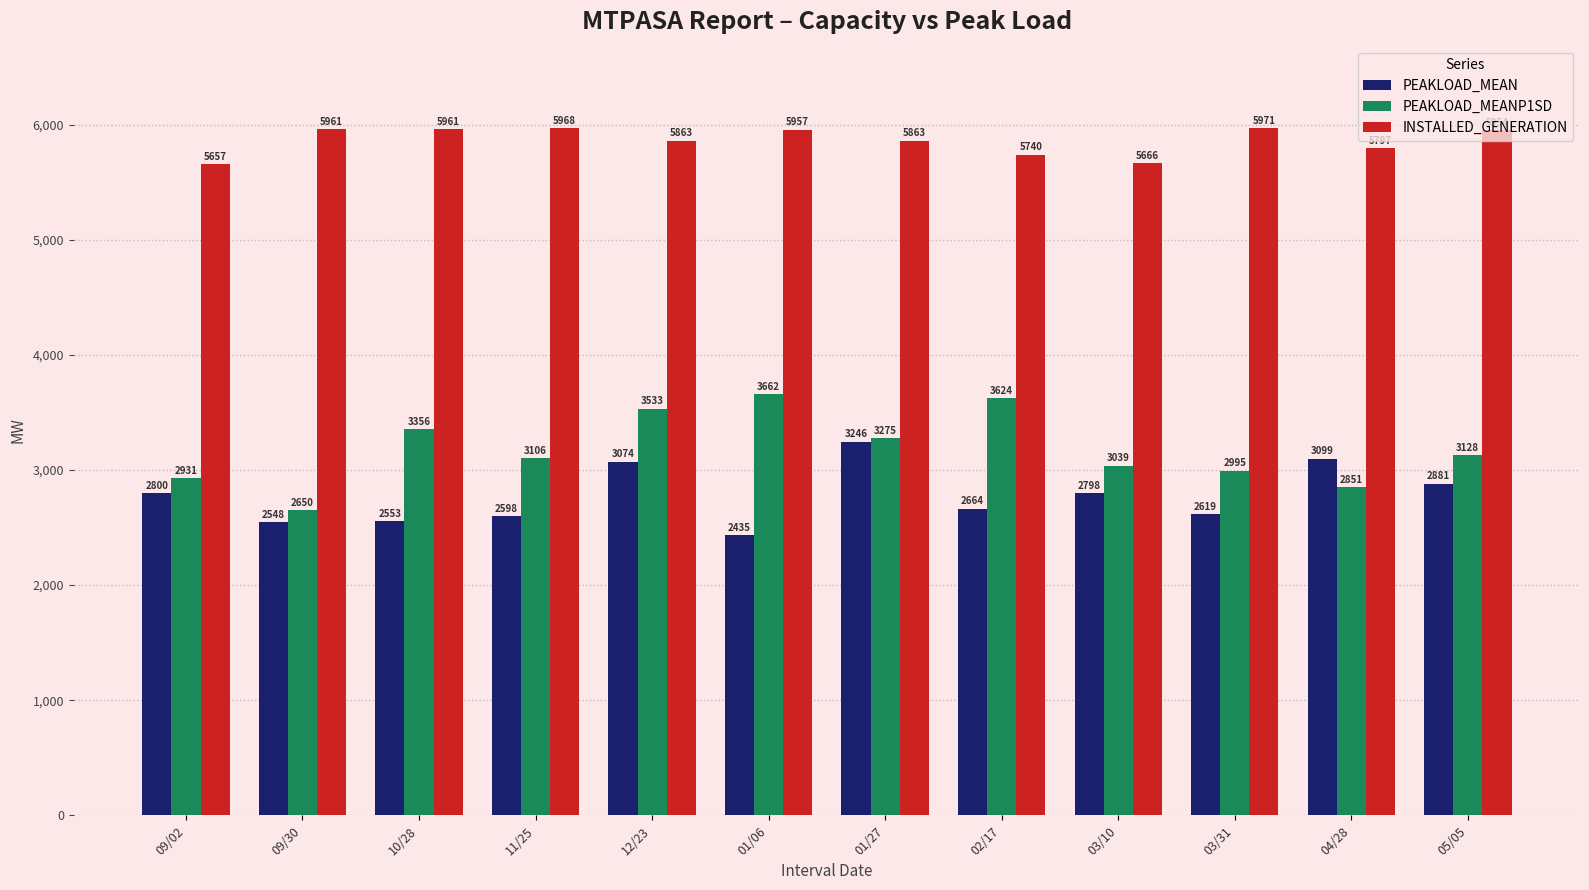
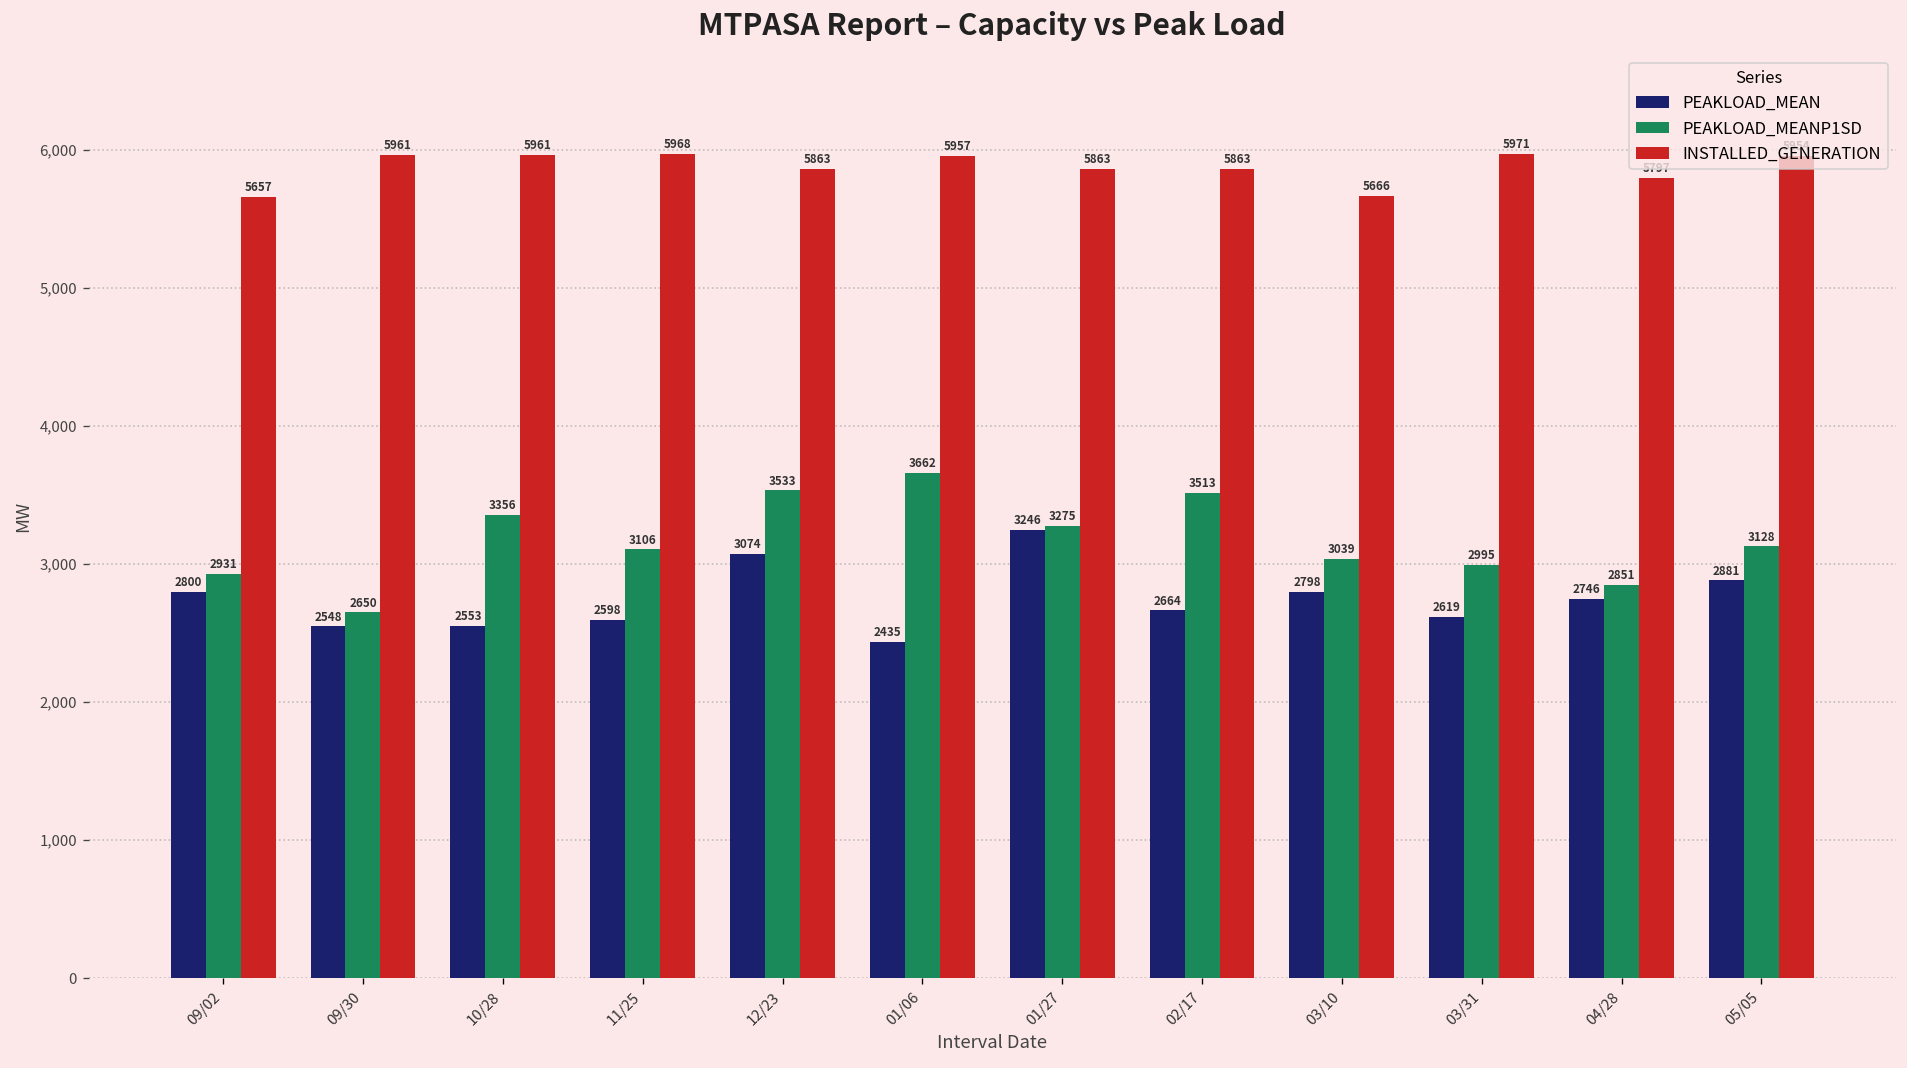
PEAKLOAD_MEANP1SD, 02/17: 3624 -> 3513
INSTALLED_GENERATION, 02/17: 5740 -> 5863
PEAKLOAD_MEAN, 04/28: 3099 -> 2746
